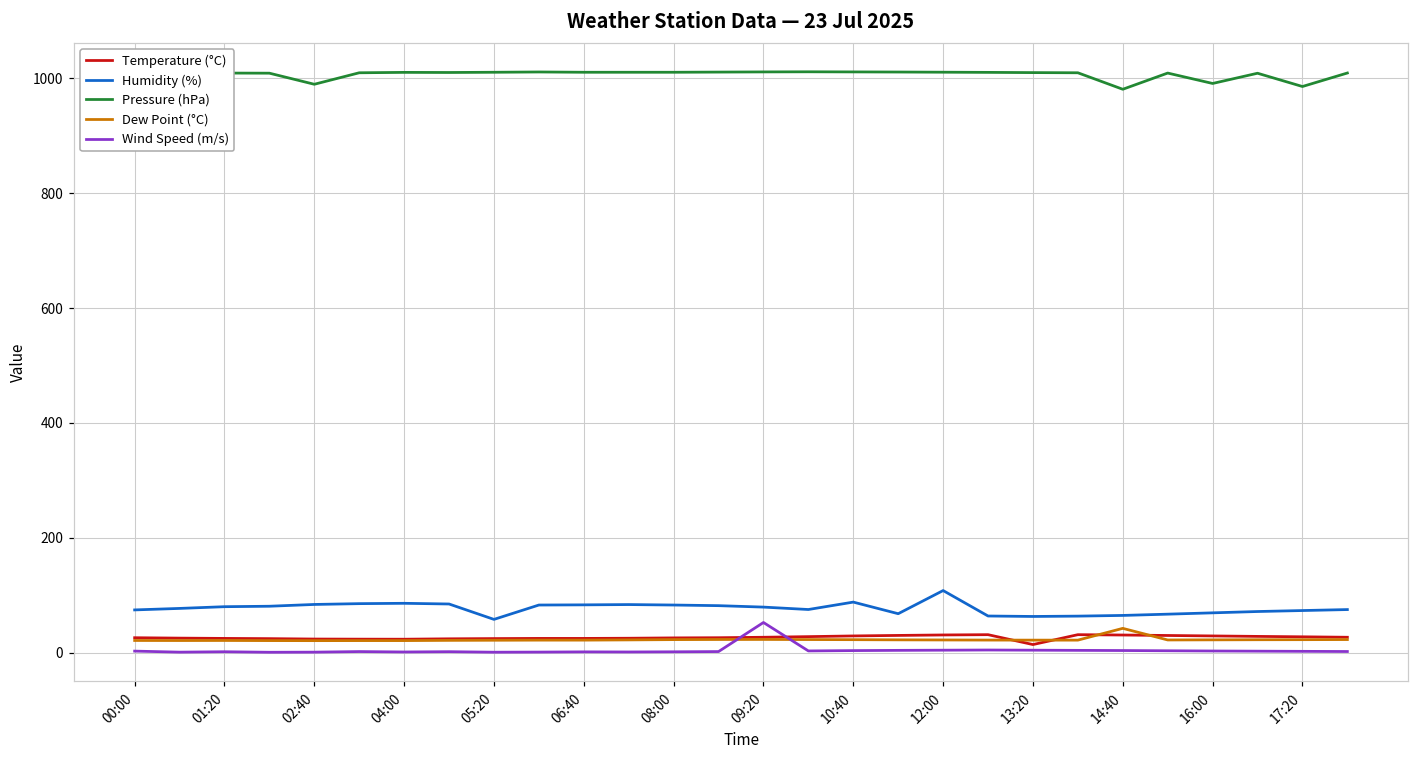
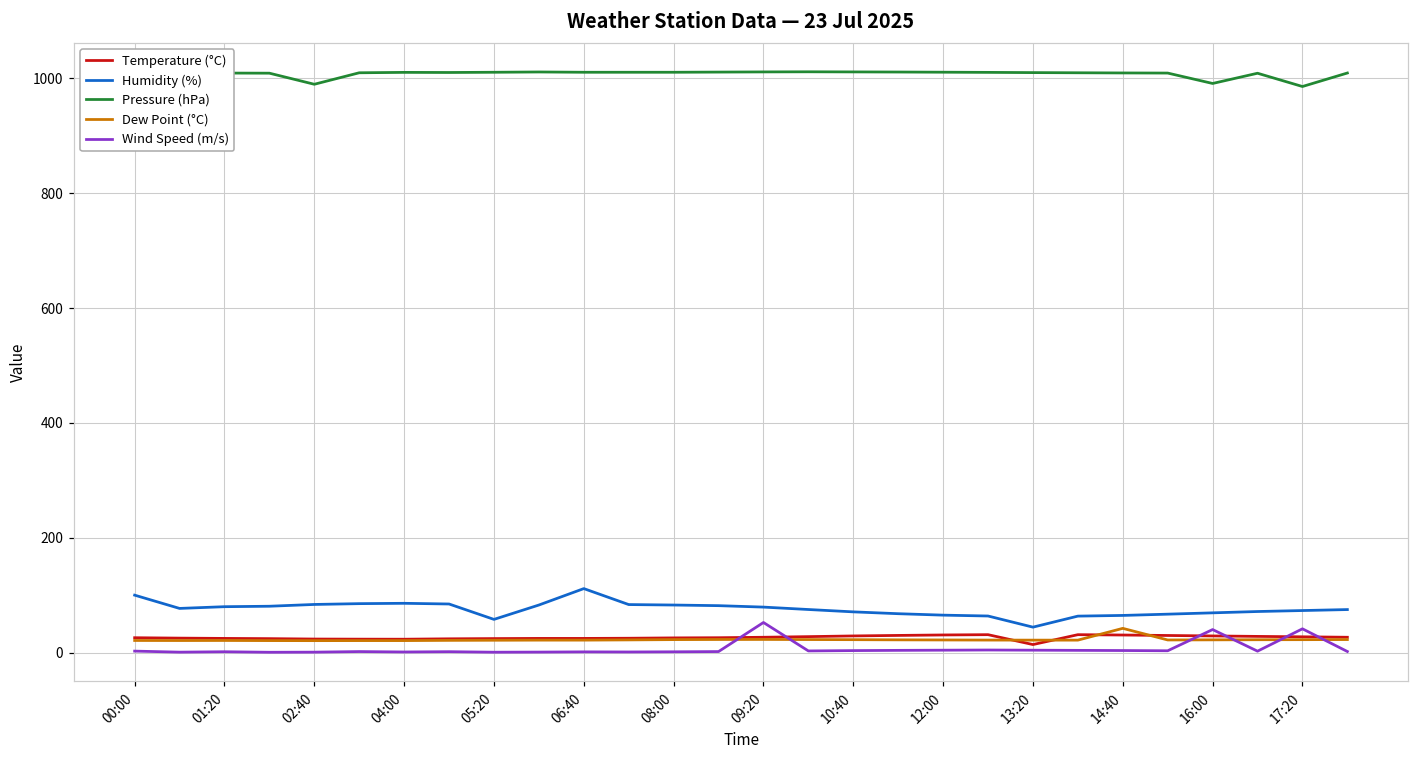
Humidity (%), 00:00: 70 -> 100
Humidity (%), 06:40: 80 -> 110
Humidity (%), 10:40: 90 -> 70
Humidity (%), 12:00: 110 -> 70
Humidity (%), 13:20: 60 -> 40
Pressure (hPa), 14:40: 980 -> 1010
Wind Speed (m/s), 16:00: 0 -> 40
Wind Speed (m/s), 17:20: 0 -> 40
